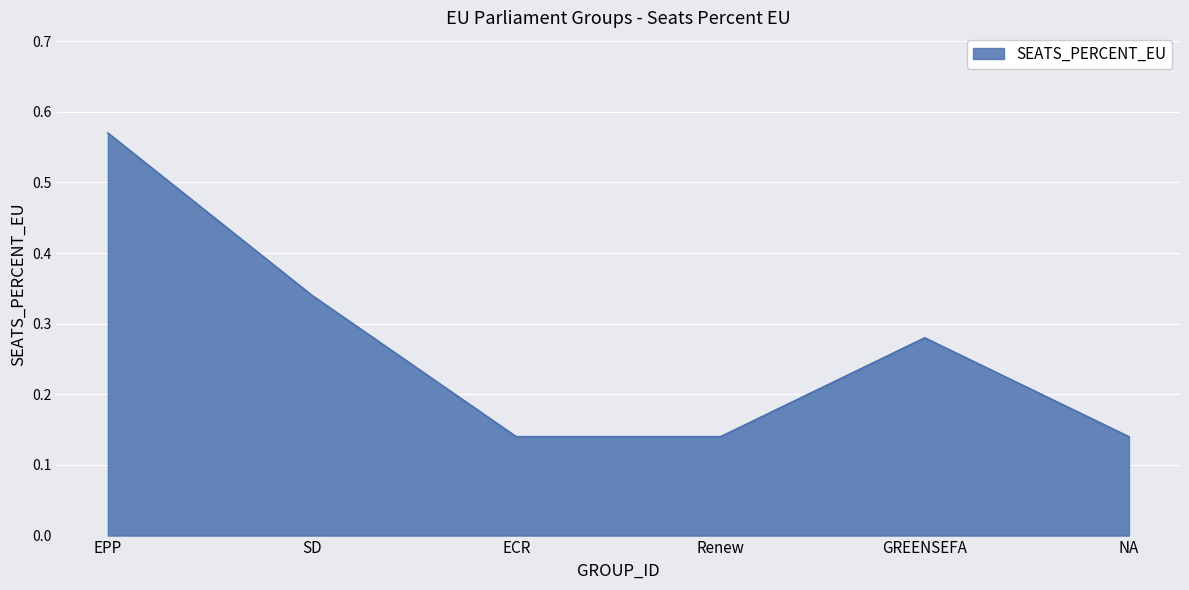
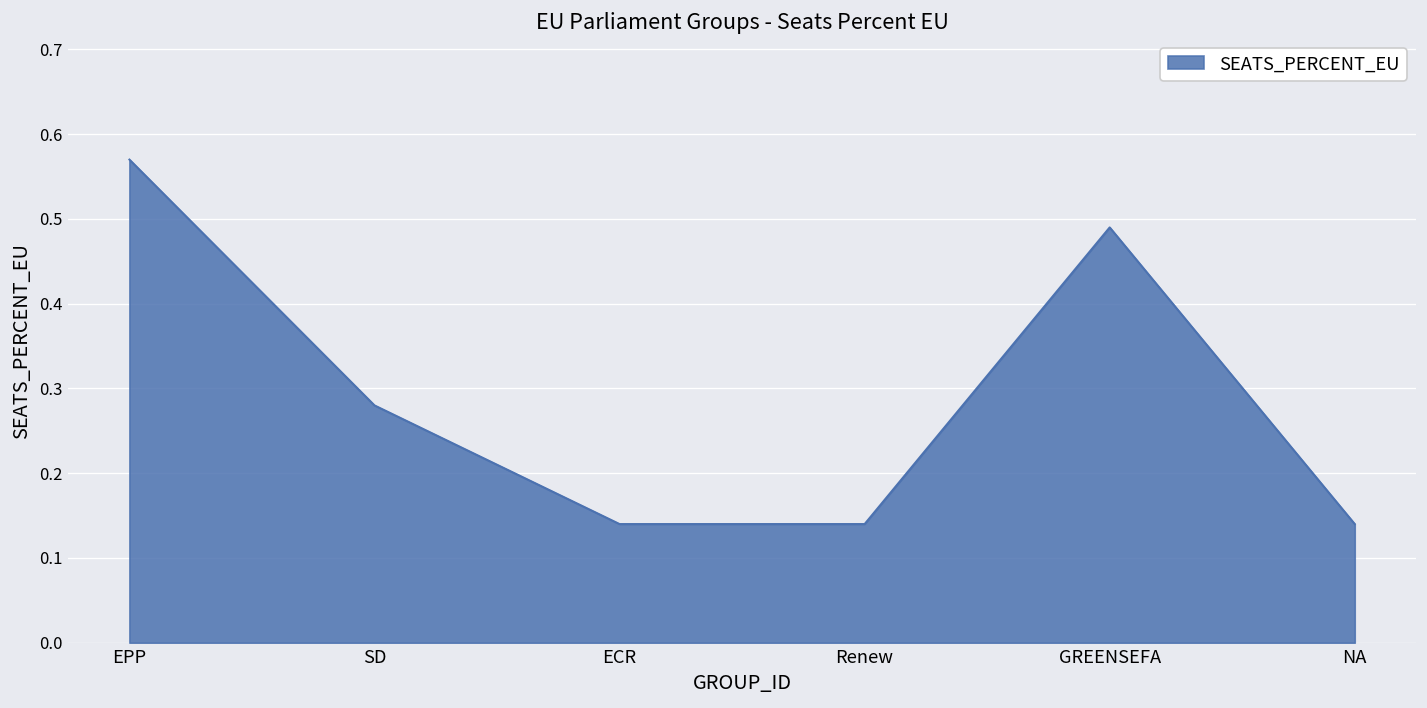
SD: 0.34 -> 0.28
GREENSEFA: 0.28 -> 0.49
